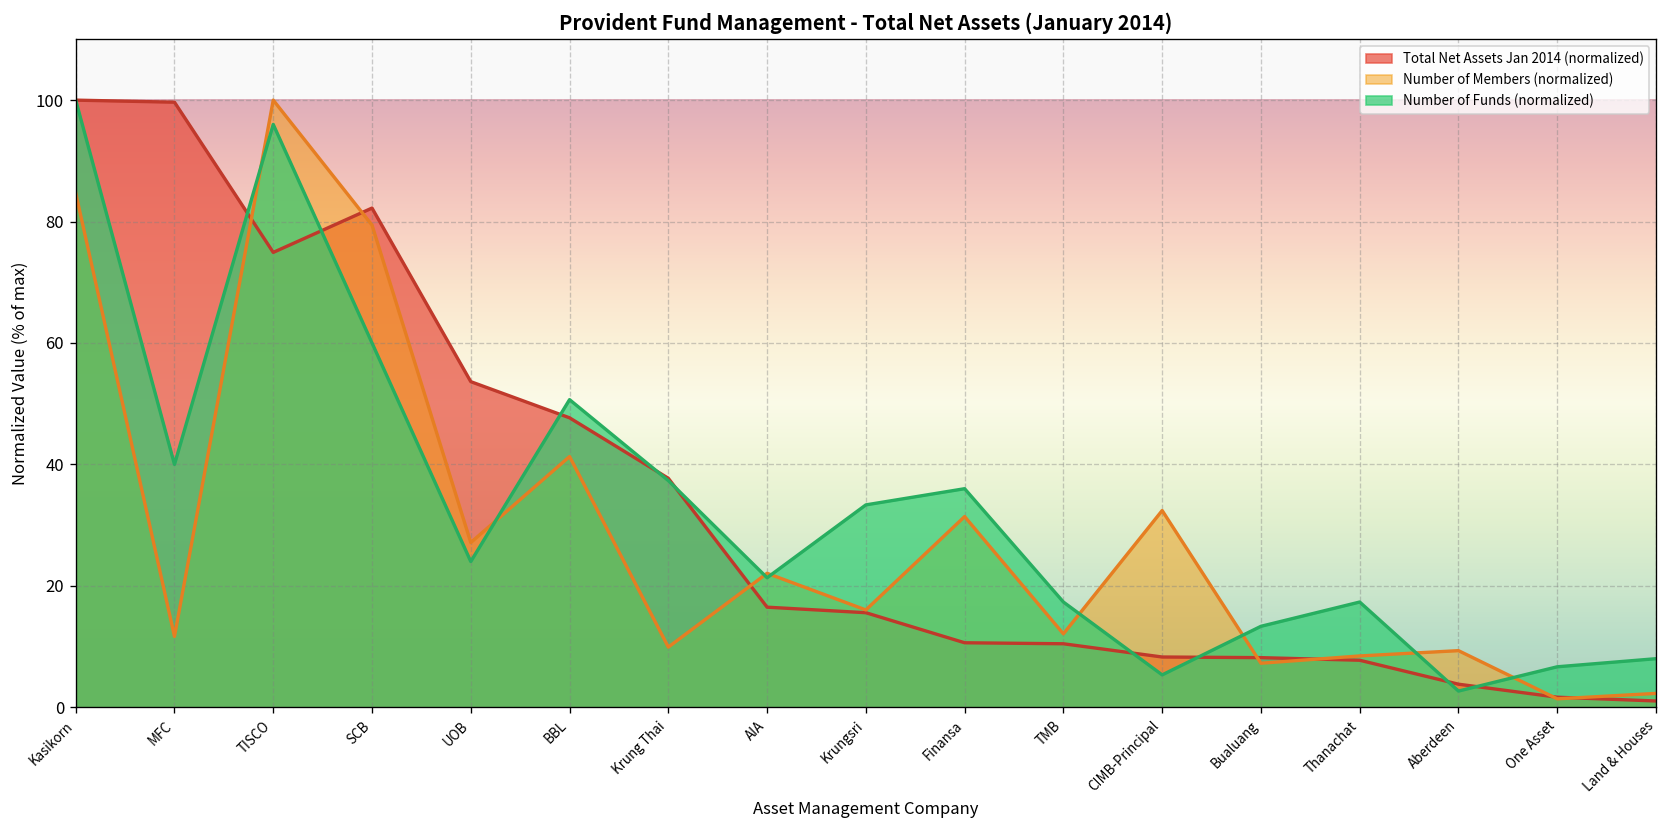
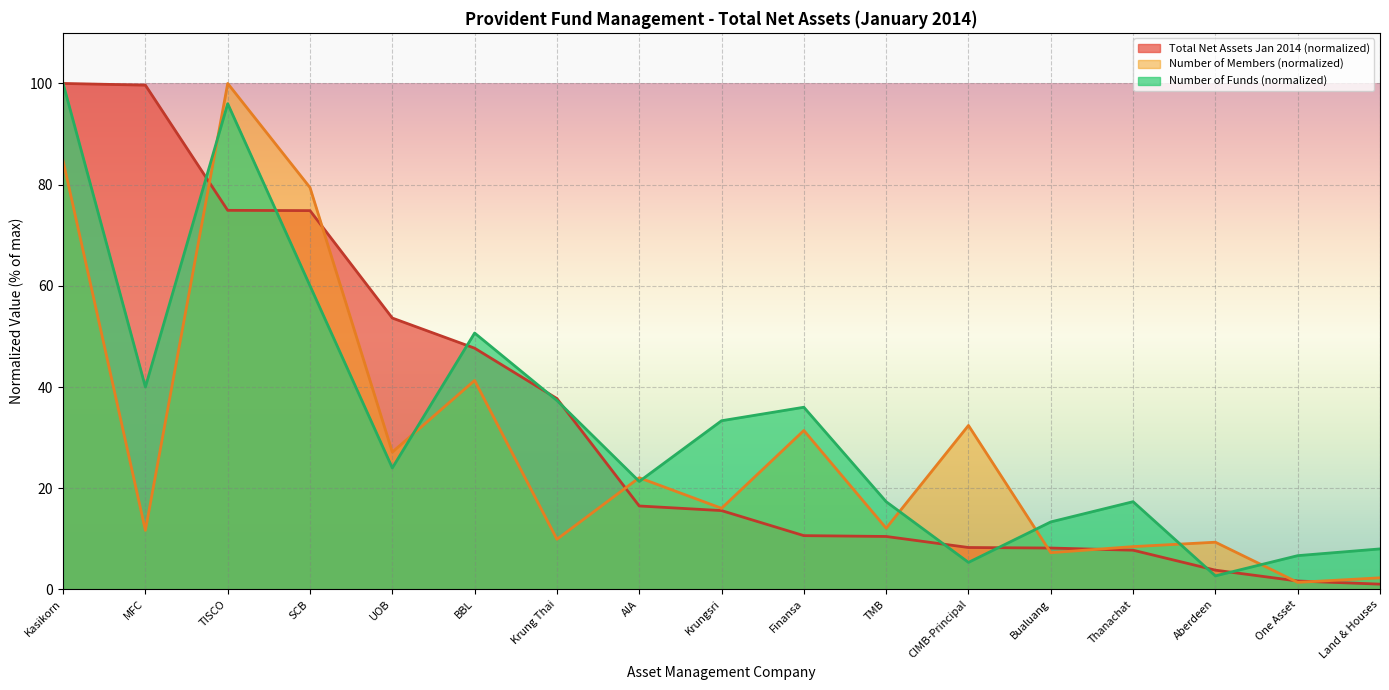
Total Net Assets Jan 2014 (normalized), SCB: 82 -> 75
